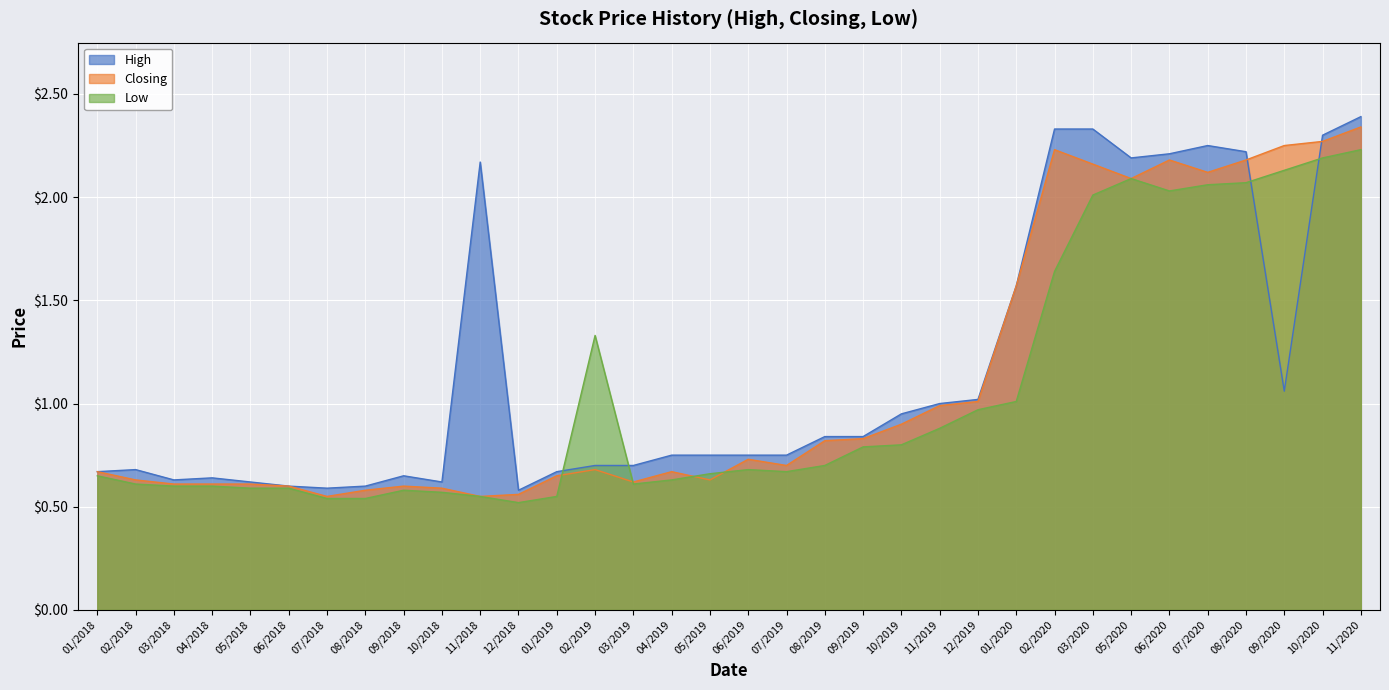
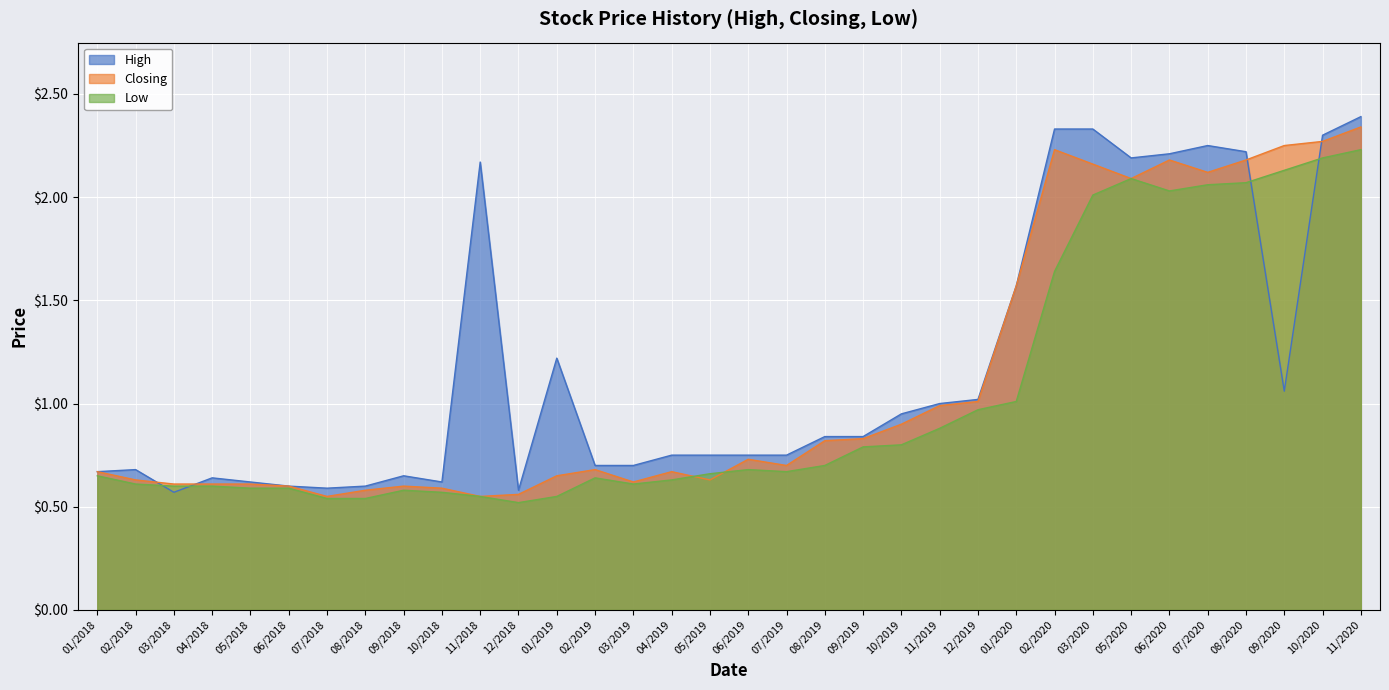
High, 03/2018: $0.63 -> $0.57
High, 01/2019: $0.67 -> $1.22
Low, 02/2019: $1.33 -> $0.64
